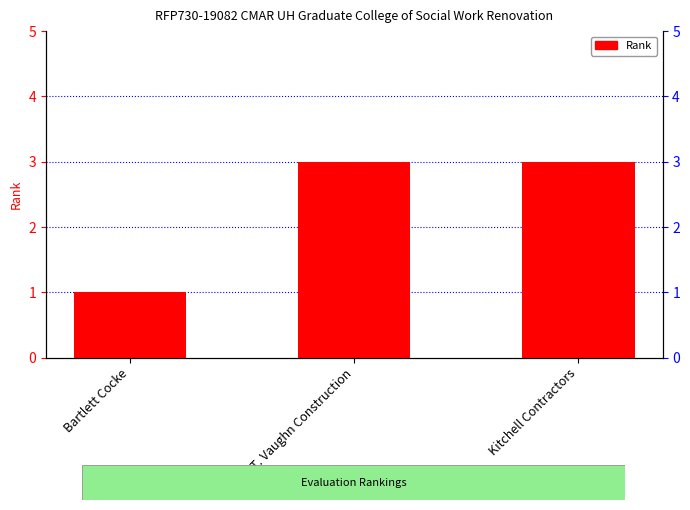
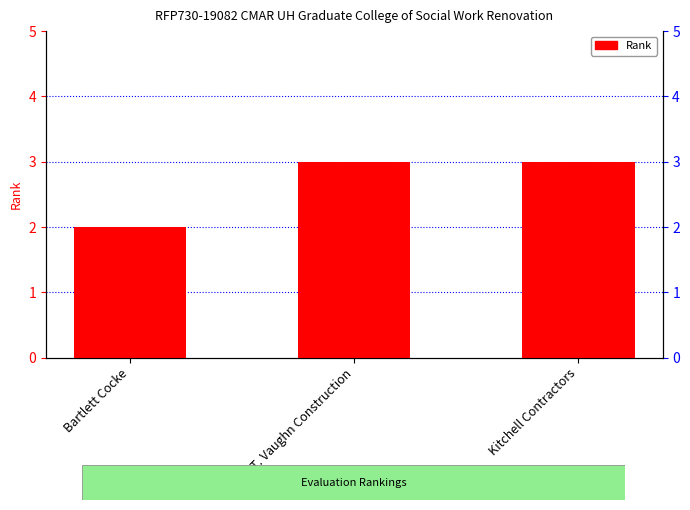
Bartlett Cocke: 1 -> 2
